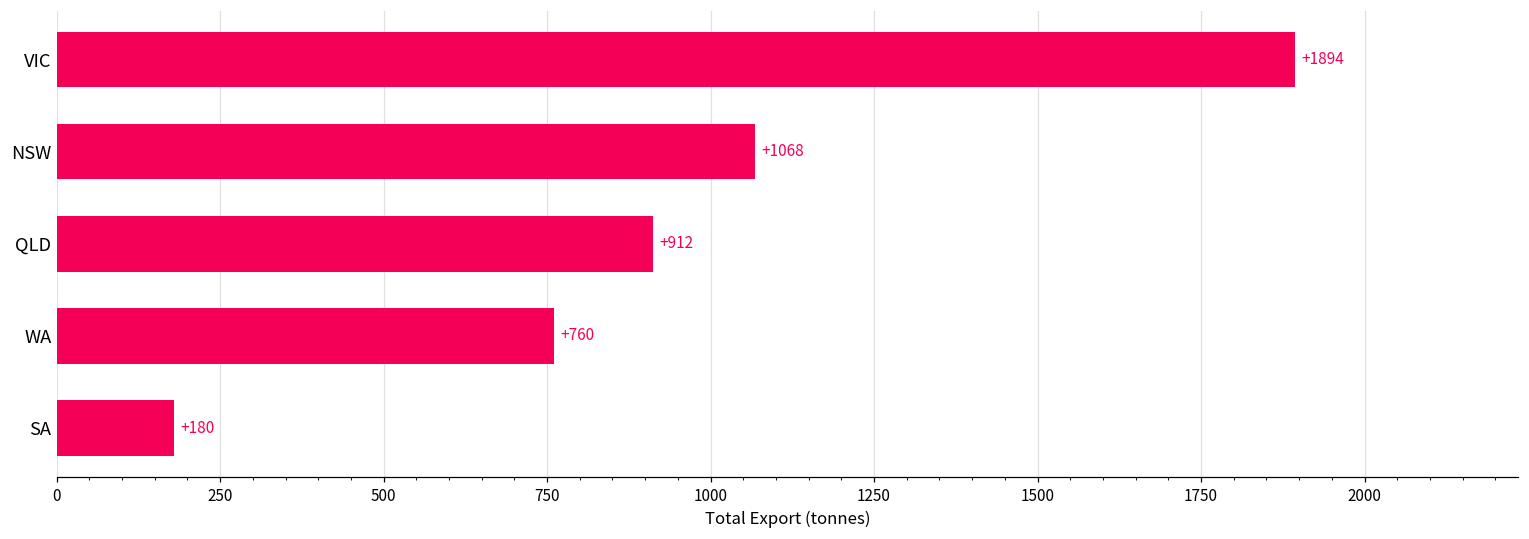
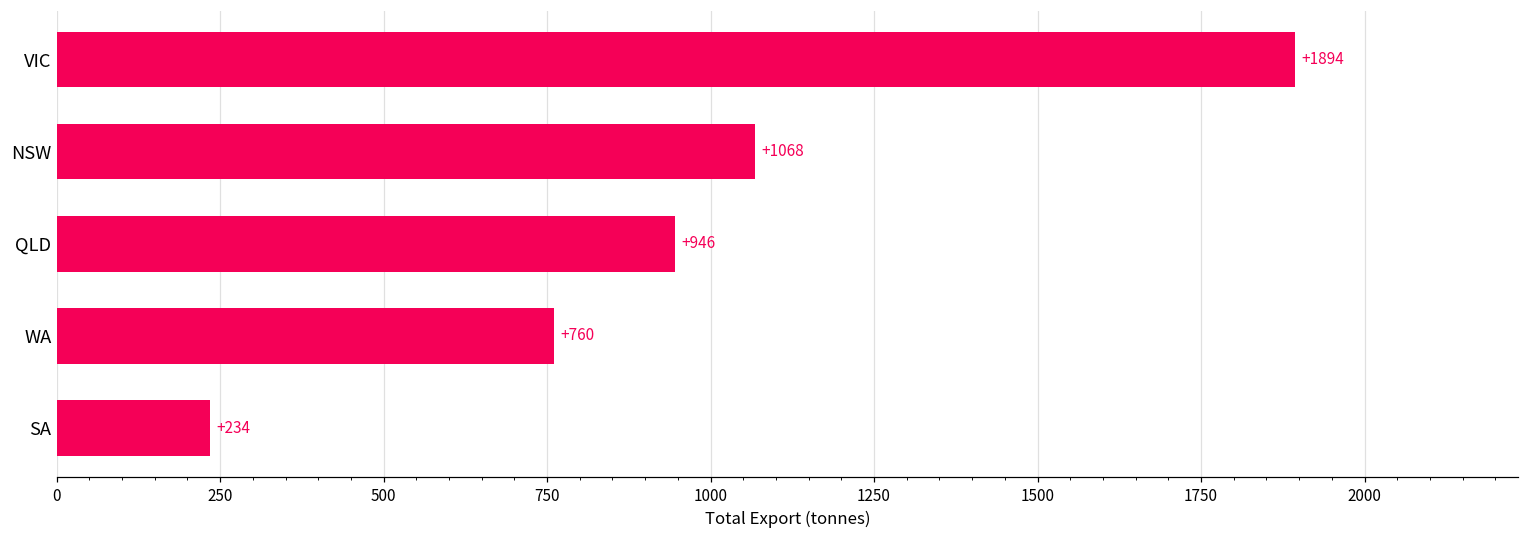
QLD: +912 -> +946
SA: +180 -> +234
